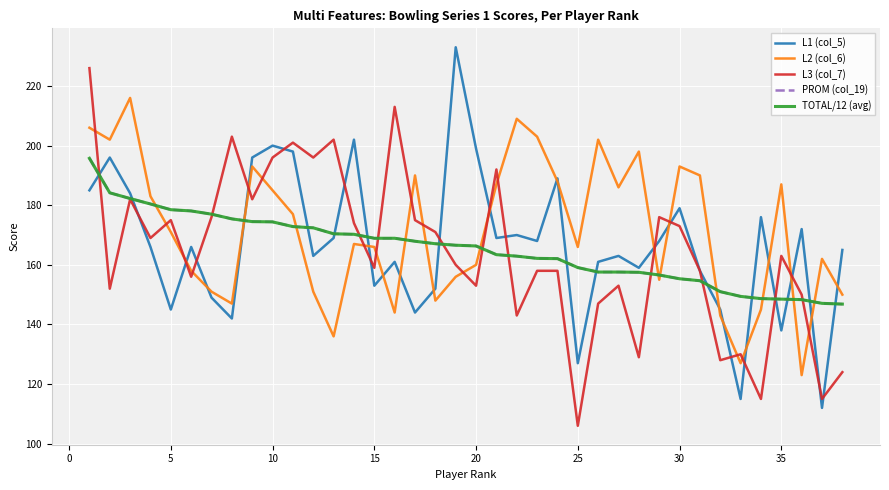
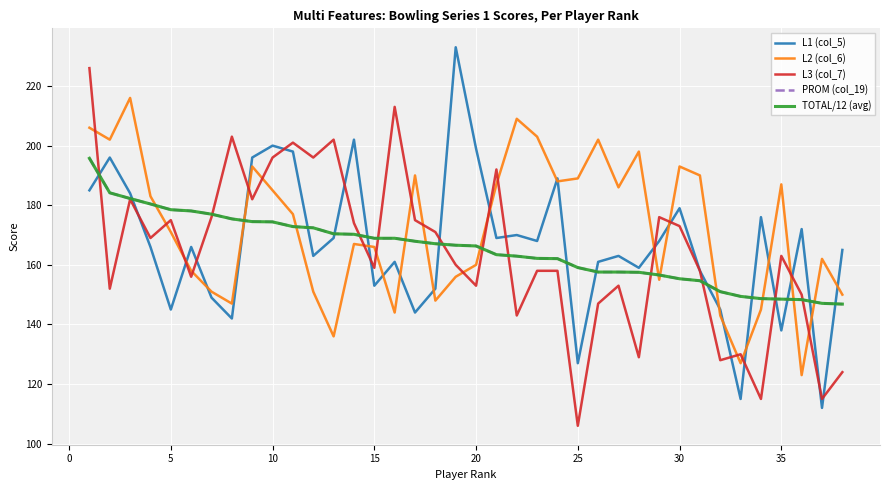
L2 (col_6), 25: 166 -> 189
